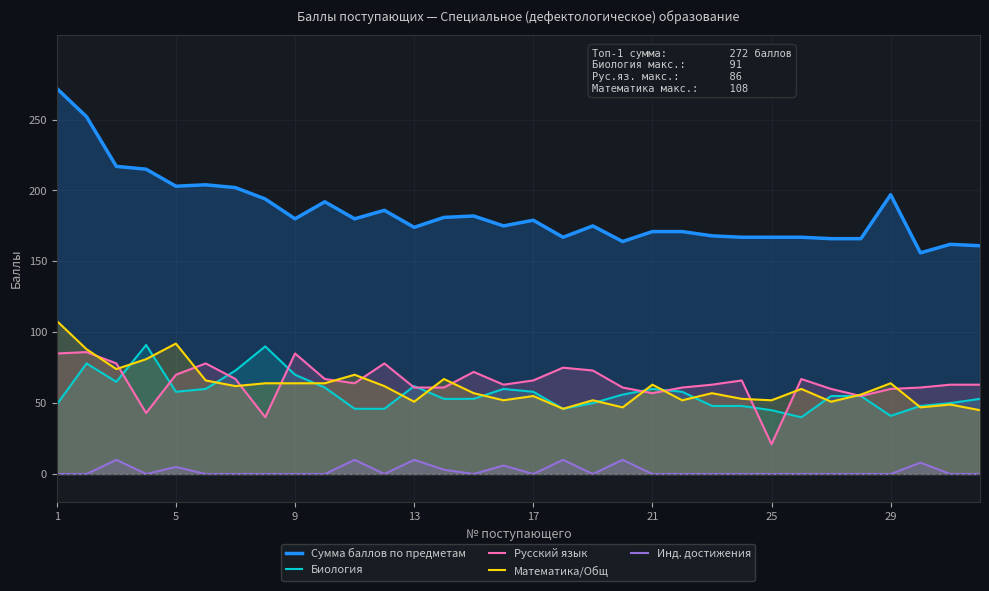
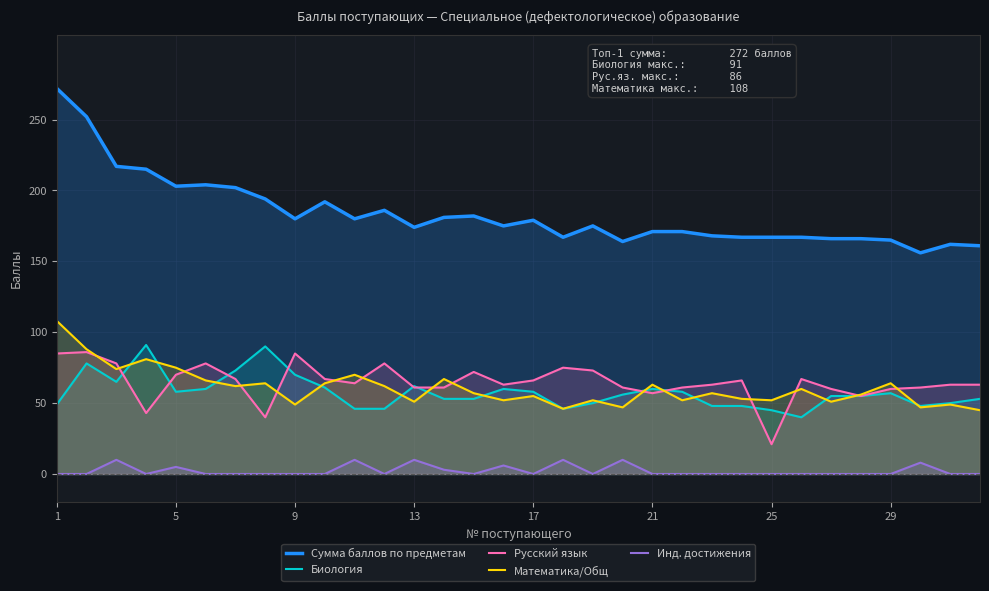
Математика/Общ, 5: 92 -> 75
Математика/Общ, 9: 64 -> 49
Сумма баллов по предметам, 29: 197 -> 165
Биология, 29: 41 -> 57
